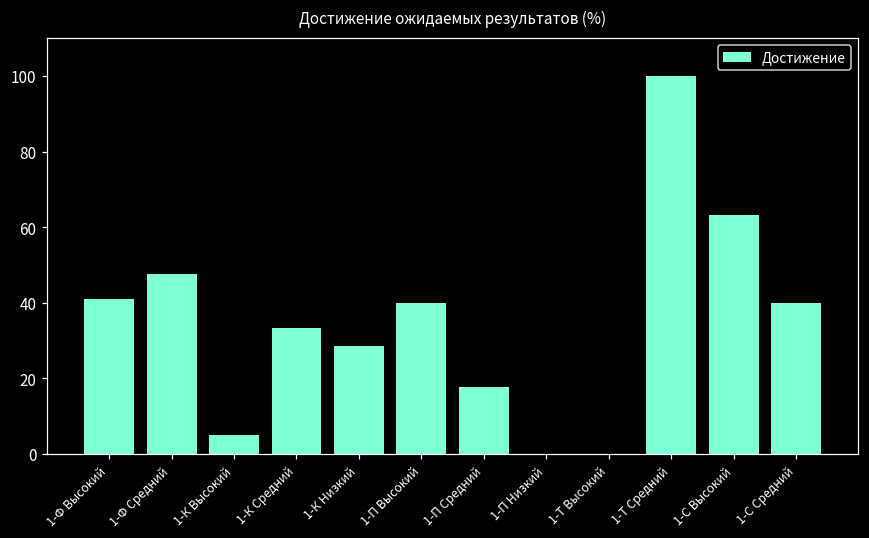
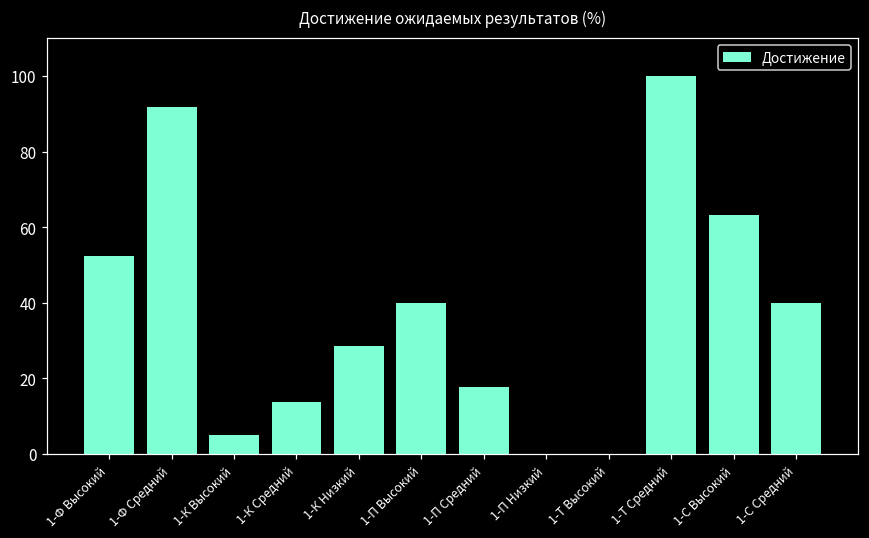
1-Ф Высокий: 41 -> 52
1-Ф Средний: 48 -> 92
1-К Средний: 33 -> 14
